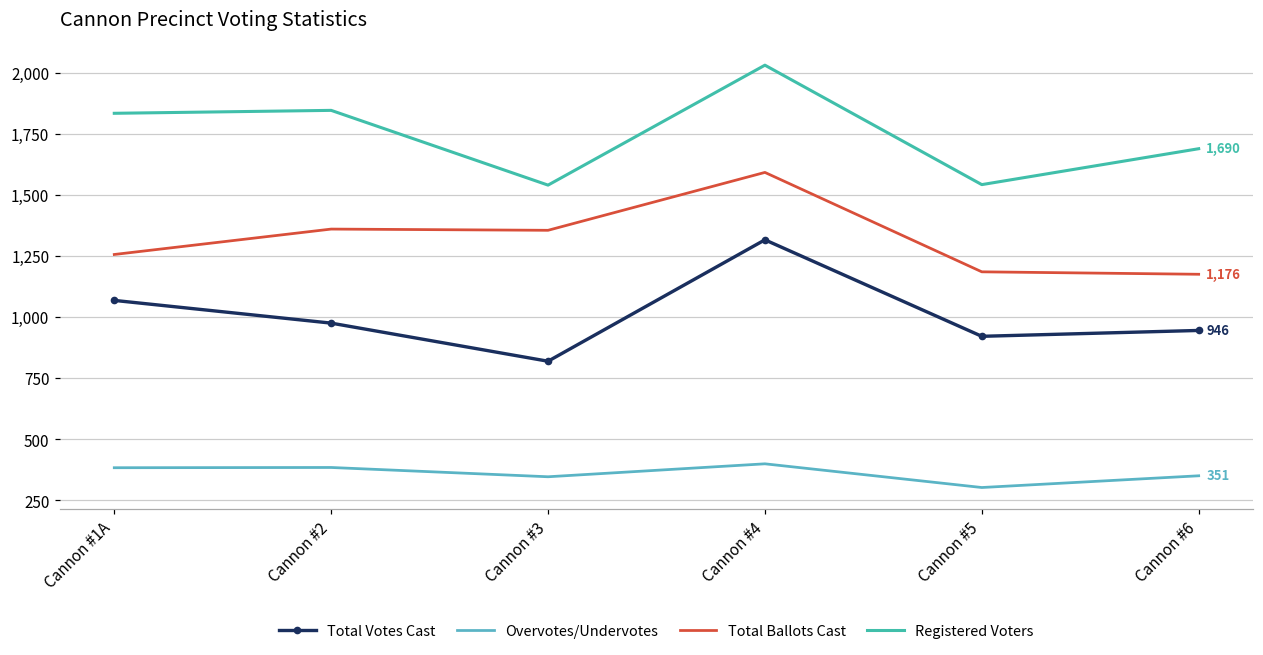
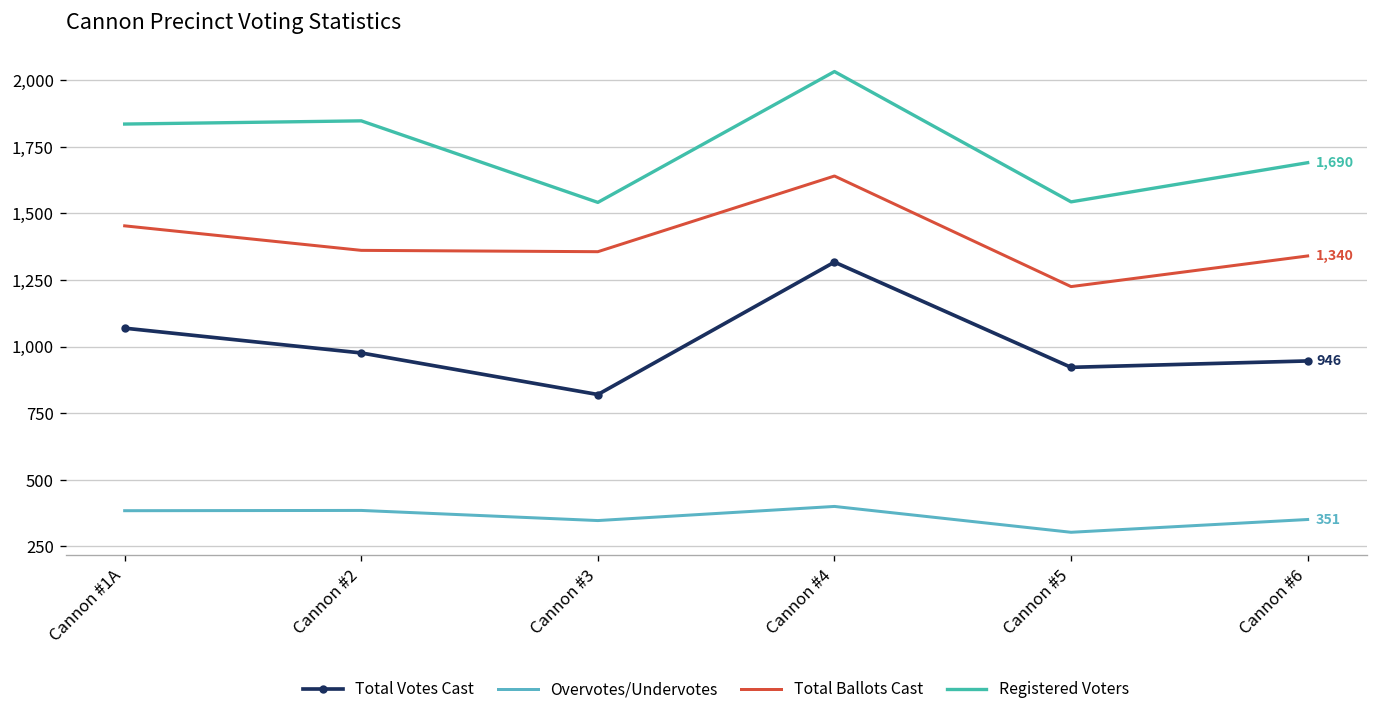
Total Ballots Cast, Cannon #1A: 1,260 -> 1,450
Total Ballots Cast, Cannon #4: 1,590 -> 1,640
Total Ballots Cast, Cannon #5: 1,190 -> 1,230
Total Ballots Cast, Cannon #6: 1,176 -> 1,340
